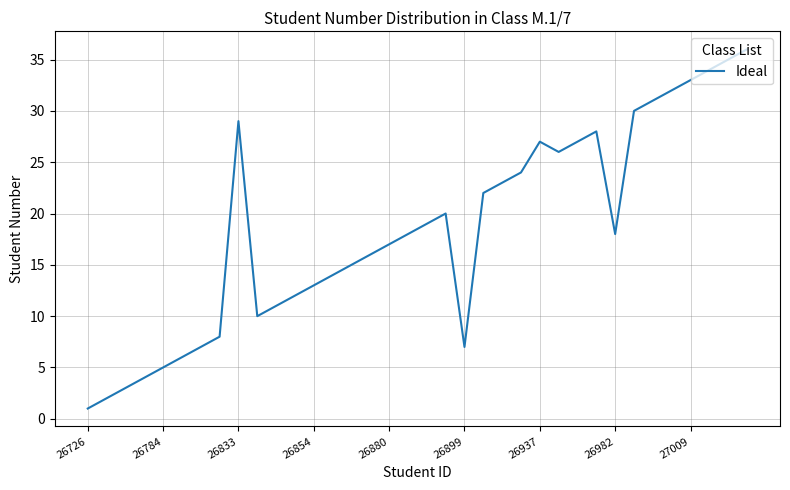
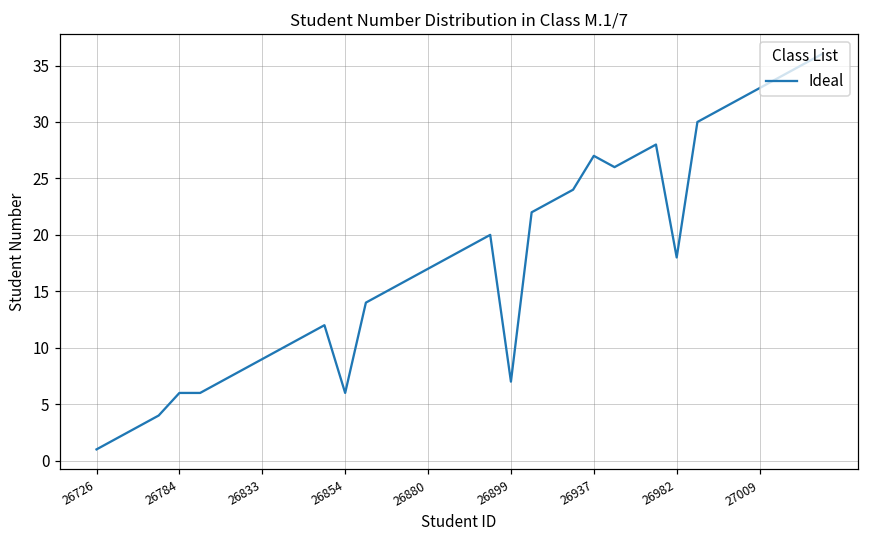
26784: 5 -> 6
26833: 29 -> 9
26854: 13 -> 6
